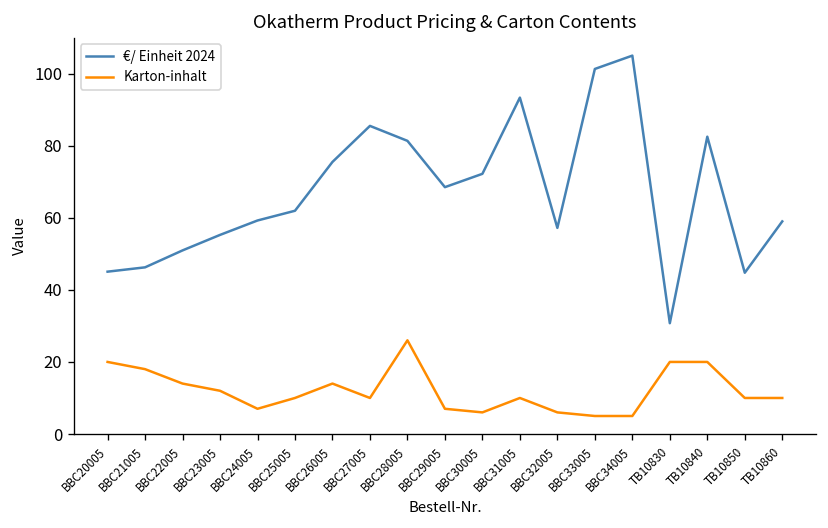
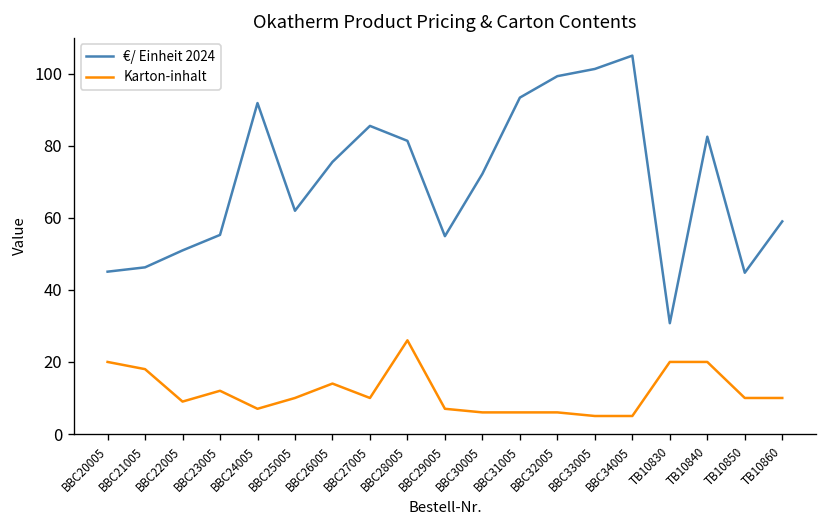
Karton-inhalt, BBC22005: 14 -> 9
€/ Einheit 2024, BBC24005: 59 -> 92
€/ Einheit 2024, BBC29005: 69 -> 55
Karton-inhalt, BBC31005: 10 -> 6
€/ Einheit 2024, BBC32005: 57 -> 99
